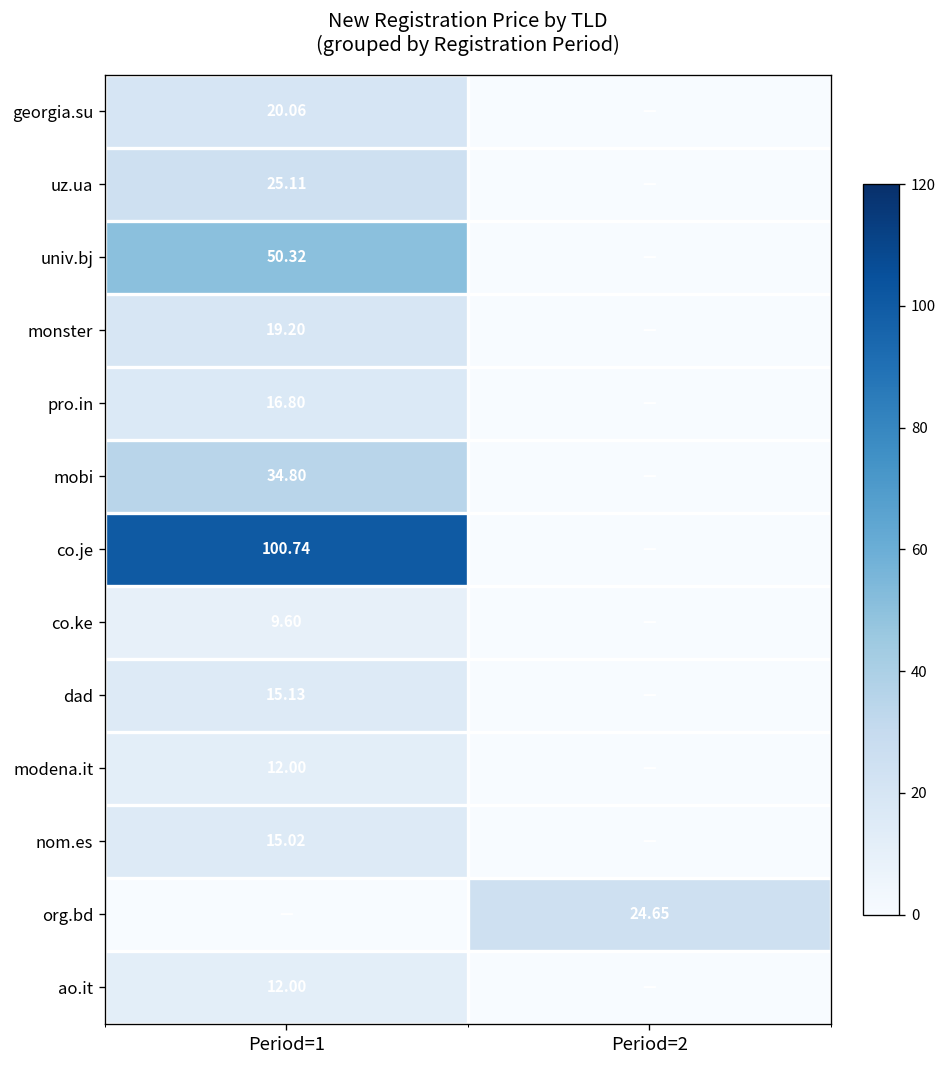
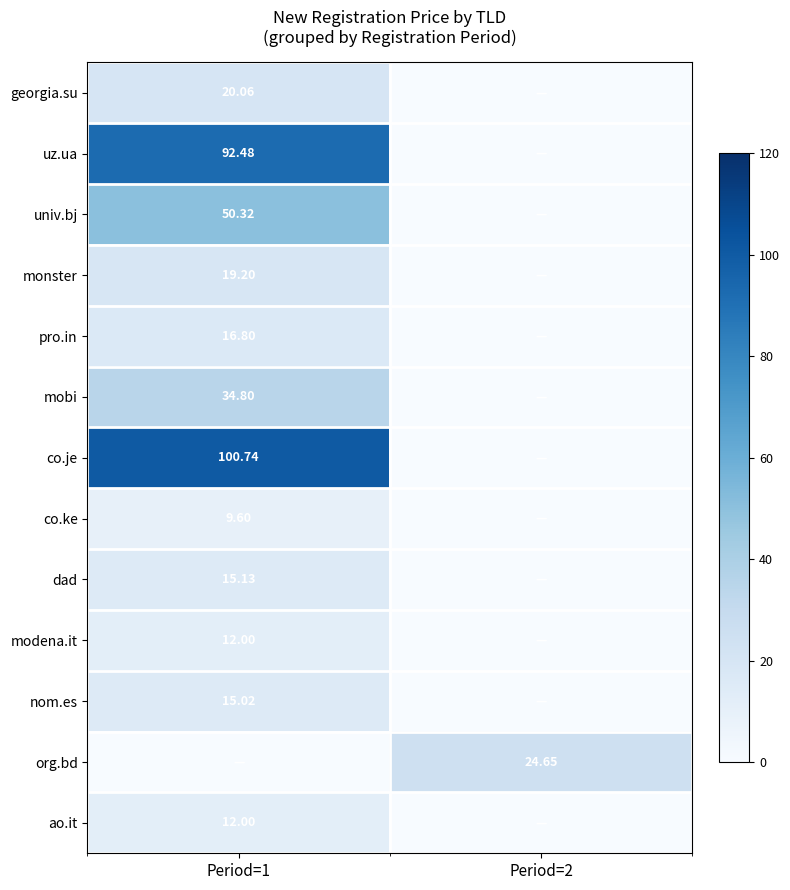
uz.ua, Period=1: 25.11 -> 92.48
